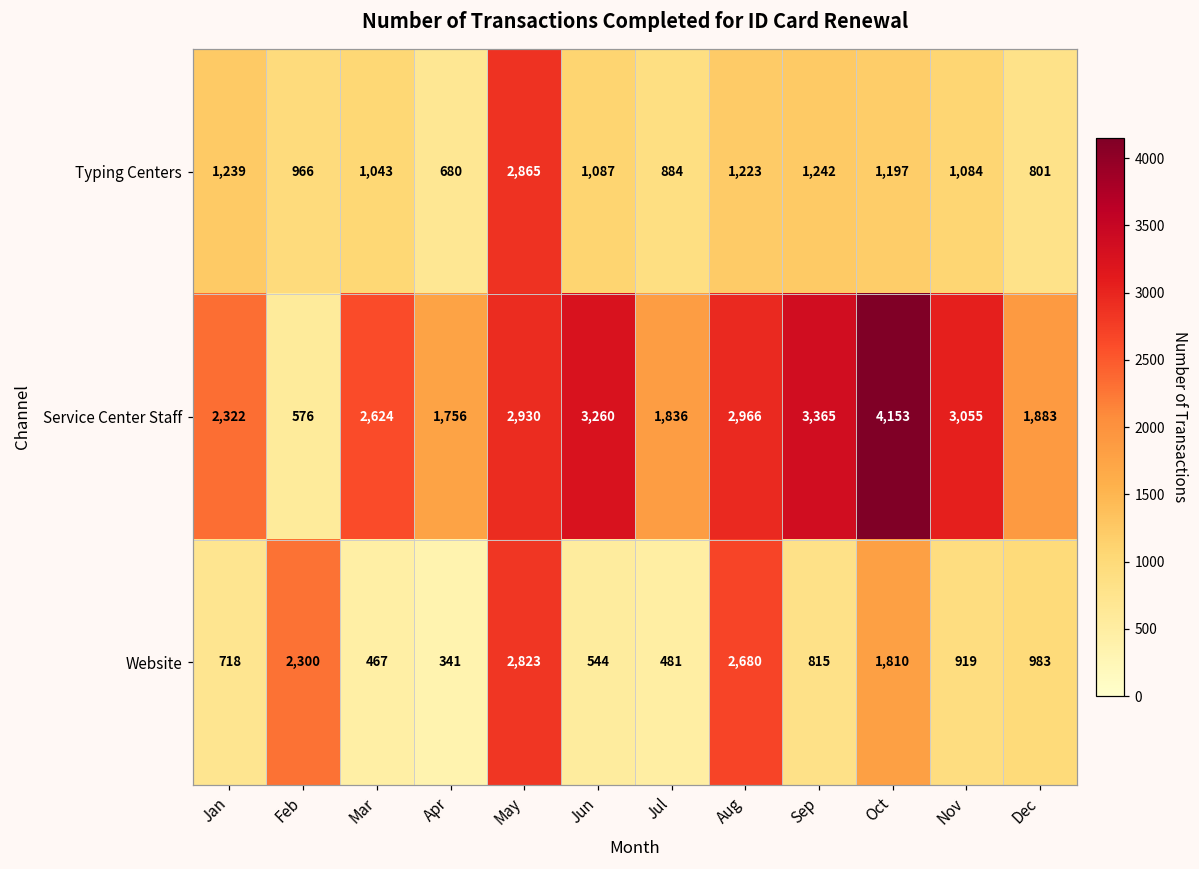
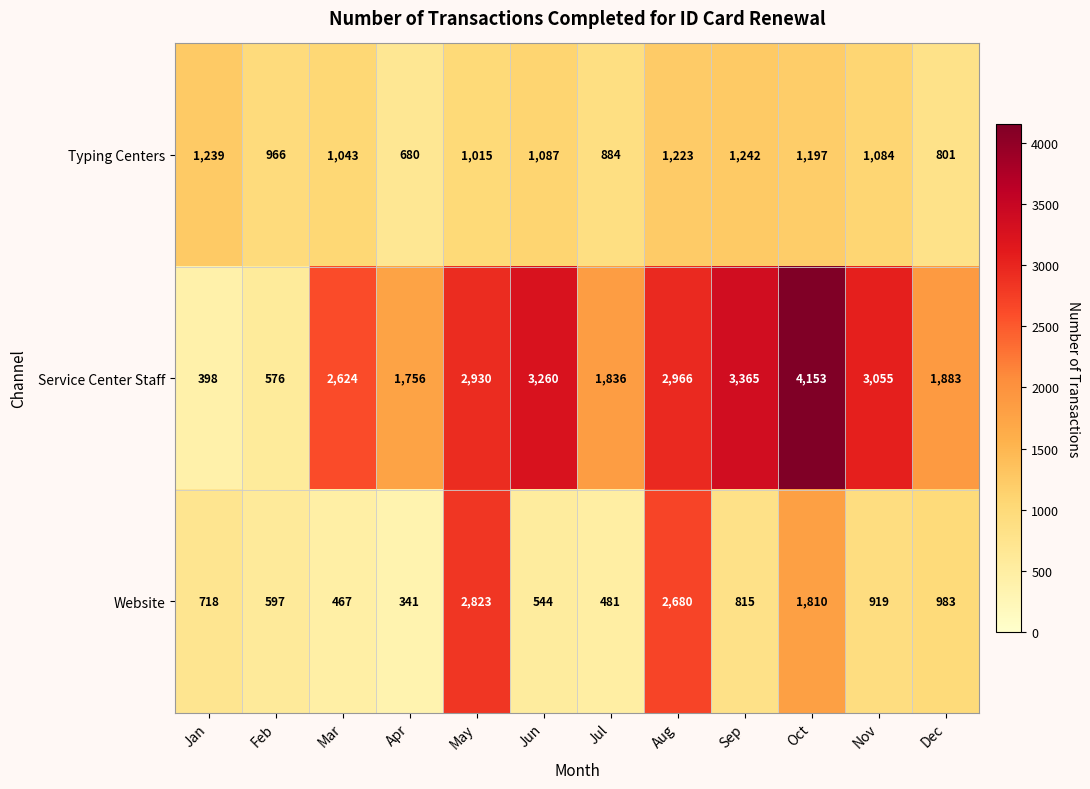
Typing Centers, May: 2,865 -> 1,015
Service Center Staff, Jan: 2,322 -> 398
Website, Feb: 2,300 -> 597
